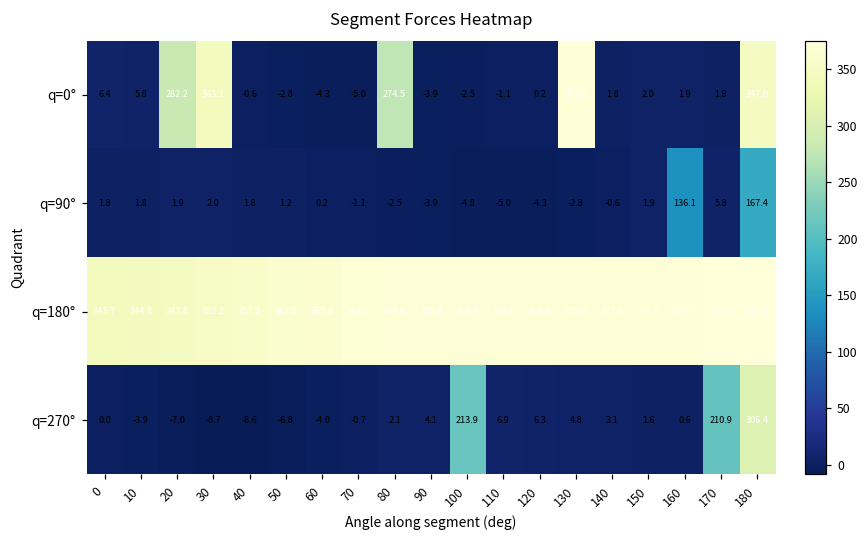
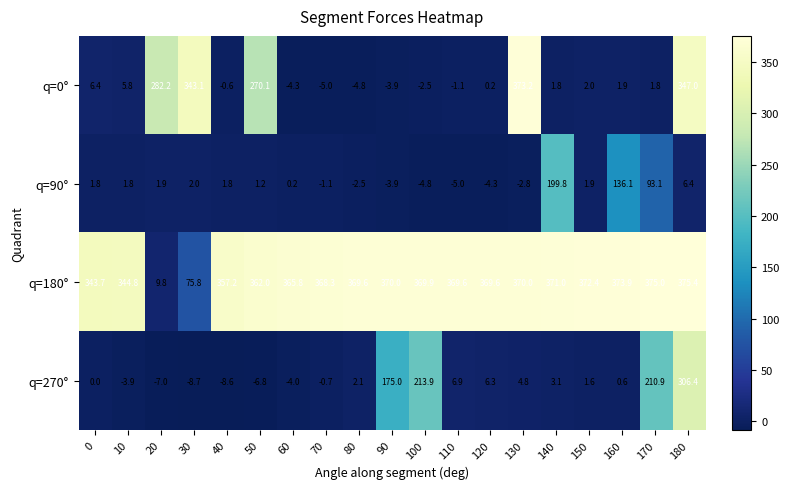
q=0°, 50: -2.8 -> 270.1
q=0°, 80: 274.5 -> -4.8
q=90°, 140: -0.6 -> 199.8
q=90°, 170: 5.8 -> 93.1
q=90°, 180: 167.4 -> 6.4
q=180°, 20: 347.8 -> 9.8
q=180°, 30: 352.2 -> 75.8
q=270°, 90: 4.1 -> 175.0
